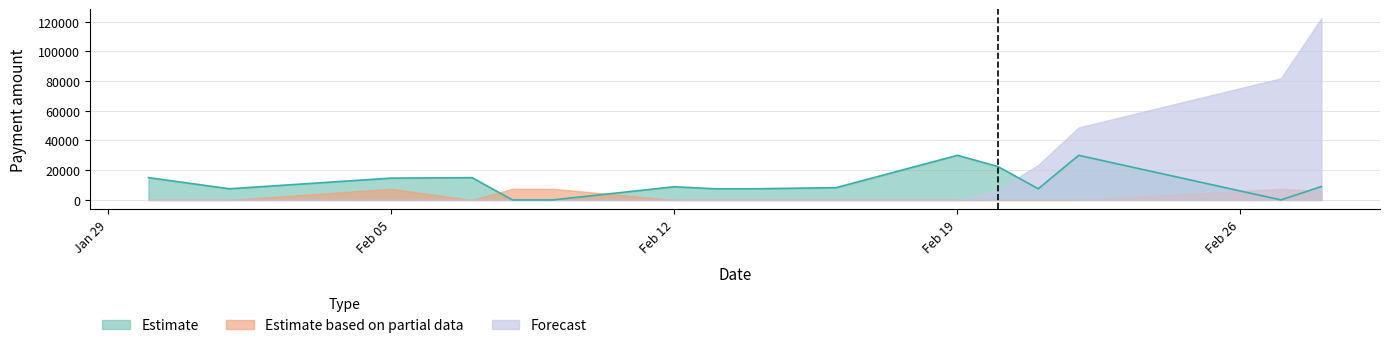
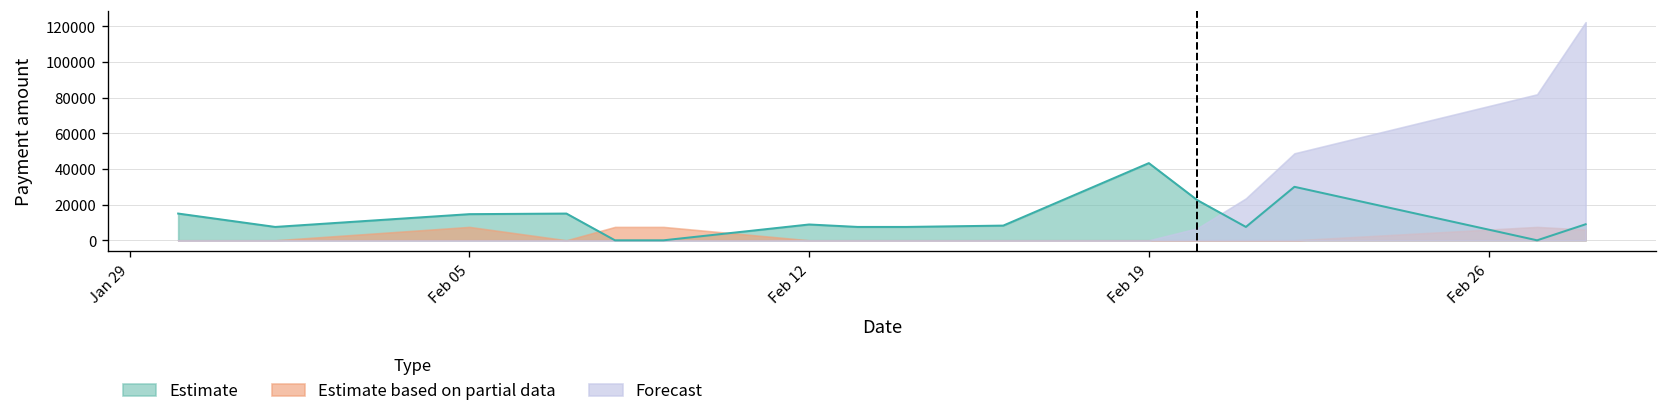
Estimate, Feb 19: 30000 -> 43000
